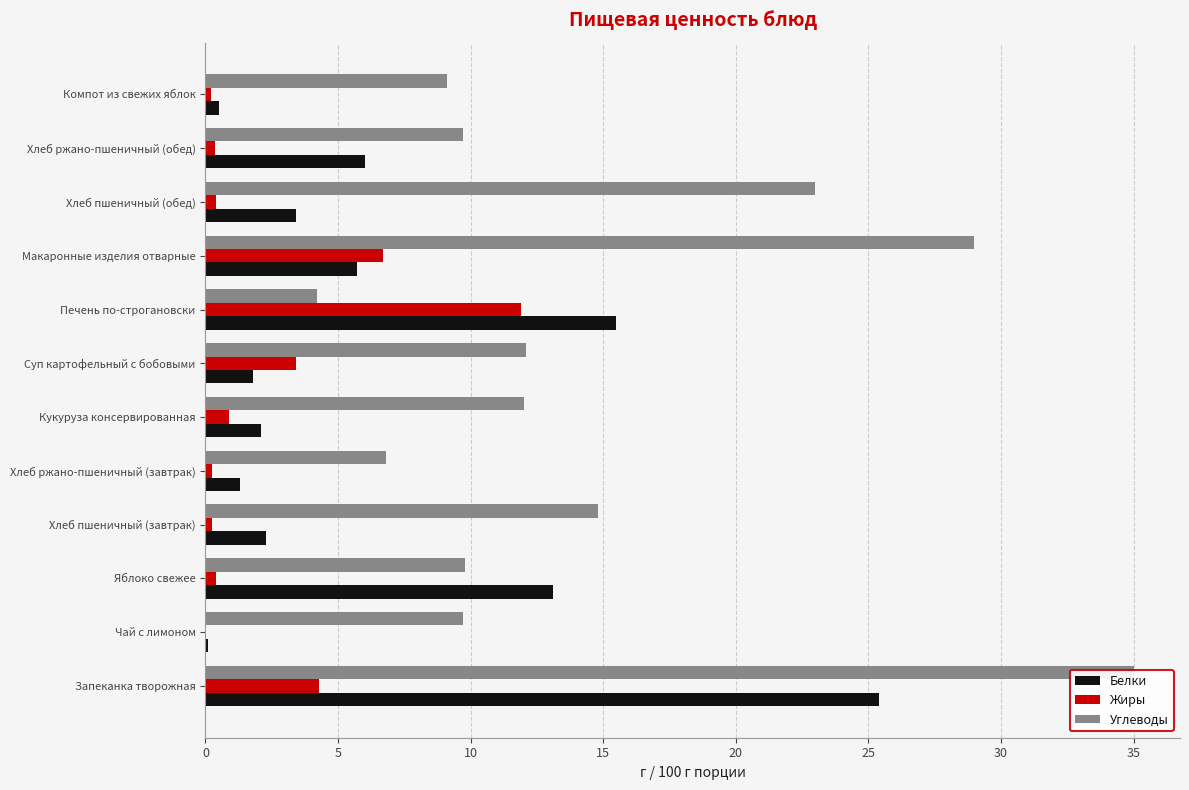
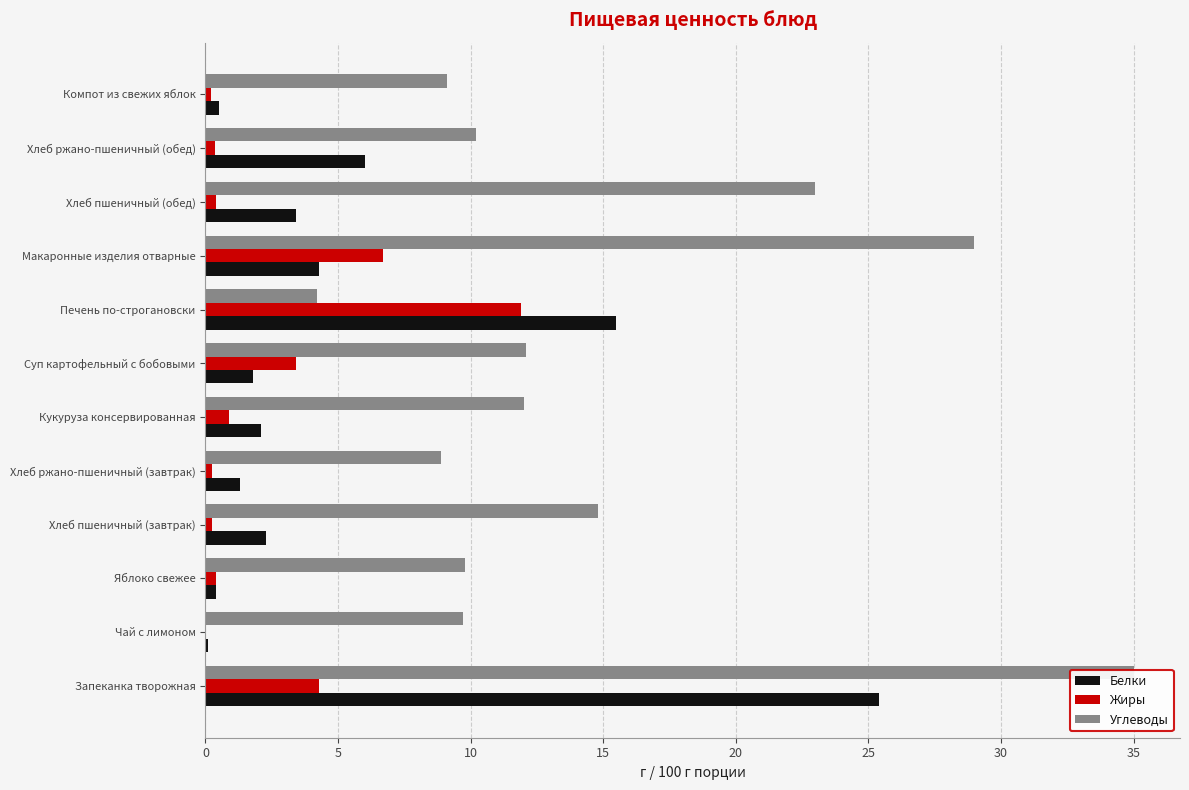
Углеводы, Хлеб ржано-пшеничный (обед): 9.7 -> 10.2
Белки, Макаронные изделия отварные: 5.7 -> 4.3
Углеводы, Хлеб ржано-пшеничный (завтрак): 6.8 -> 8.9
Белки, Яблоко свежее: 13.1 -> 0.4
